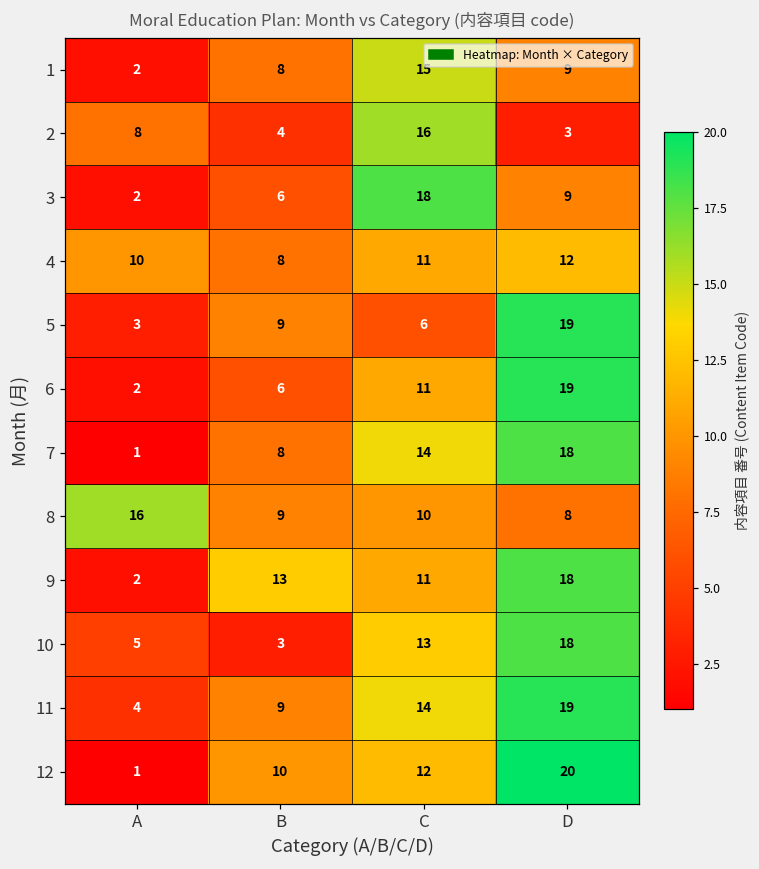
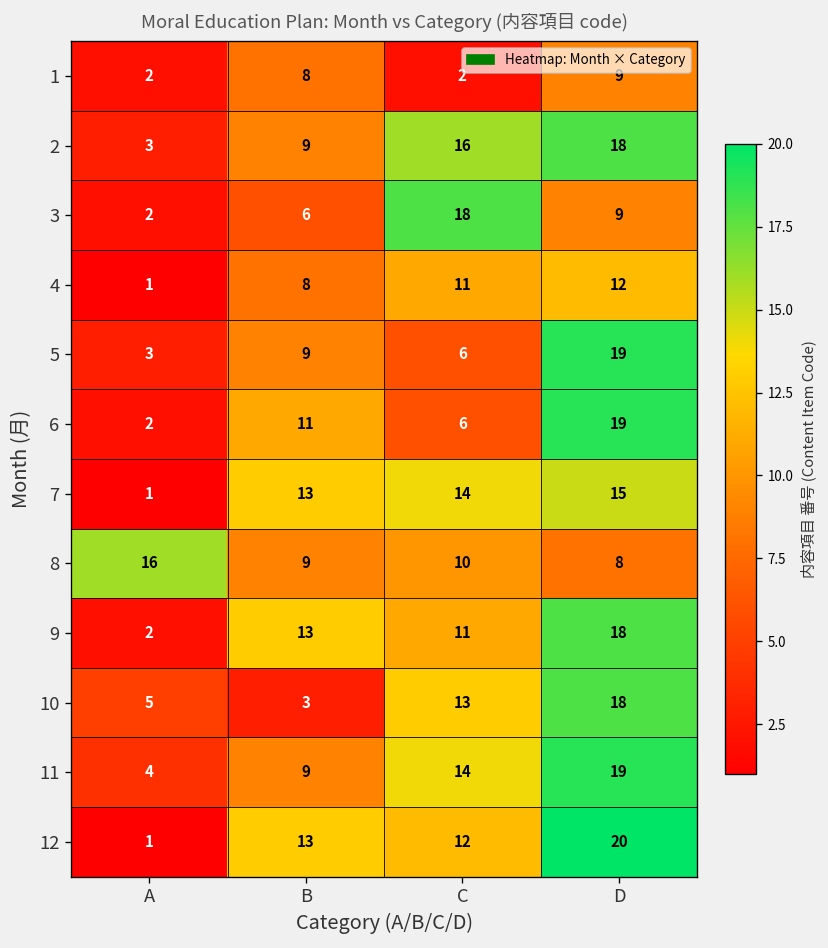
1, C: 15 -> 2
2, A: 8 -> 3
2, B: 4 -> 9
2, D: 3 -> 18
4, A: 10 -> 1
6, B: 6 -> 11
6, C: 11 -> 6
7, B: 8 -> 13
7, D: 18 -> 15
12, B: 10 -> 13
